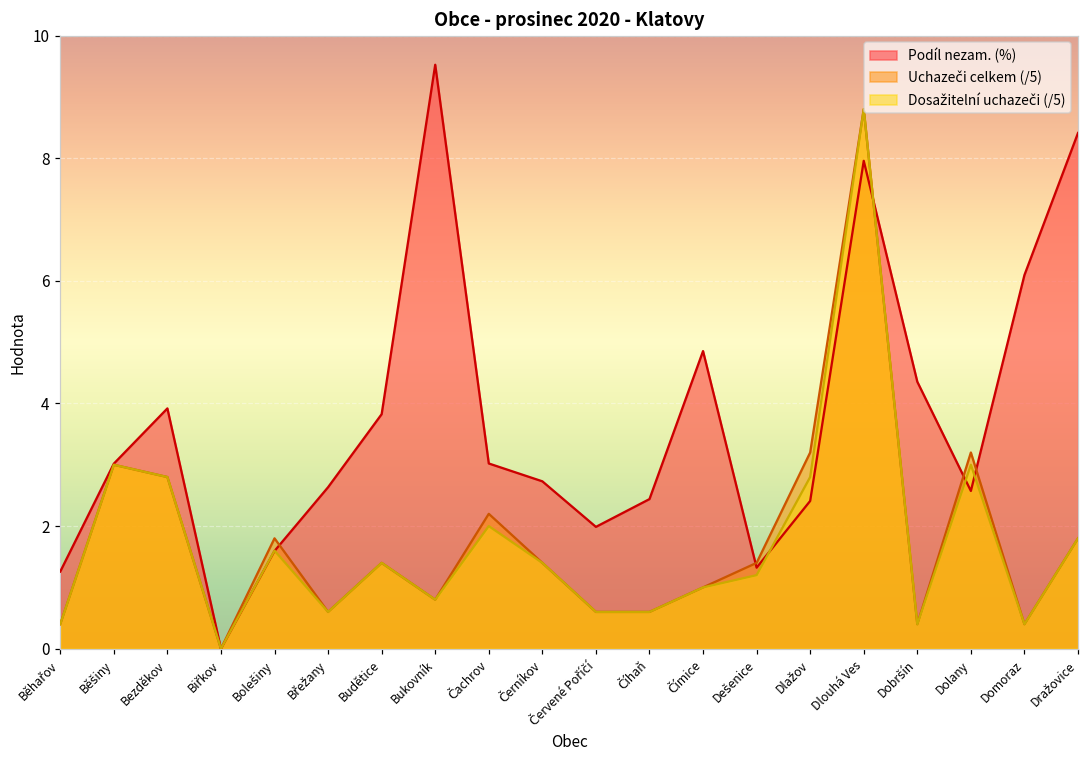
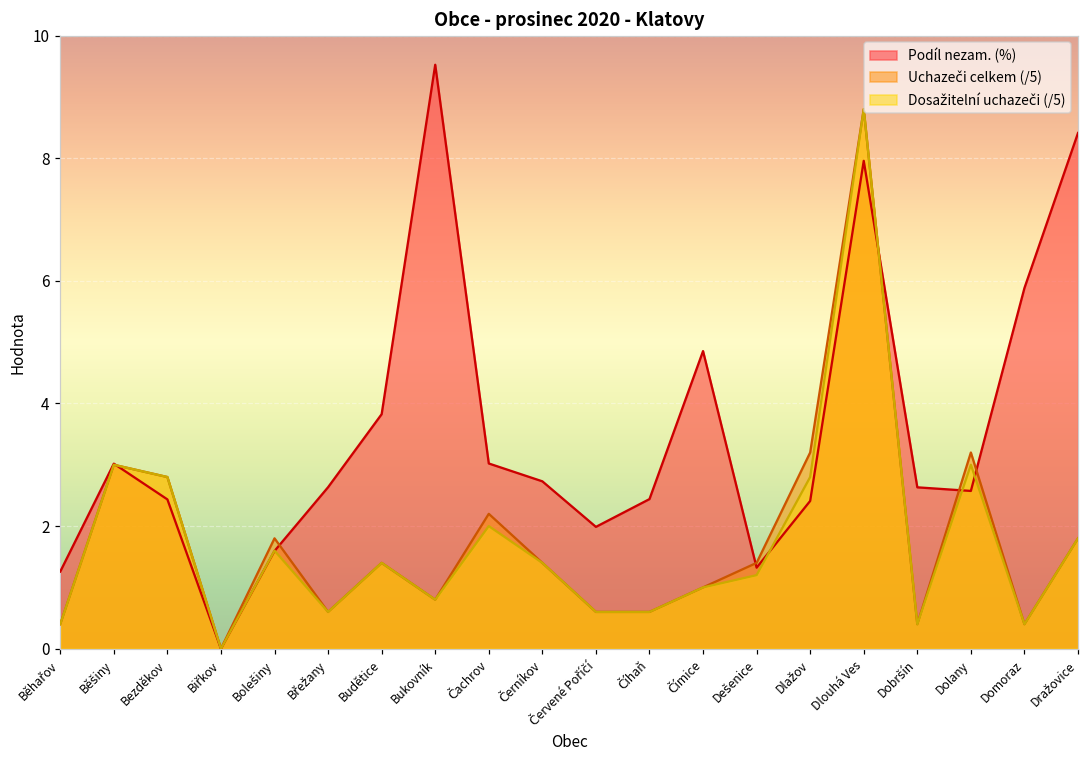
Podíl nezam. (%), Bezděkov: 3.9 -> 2.4
Podíl nezam. (%), Dobršín: 4.4 -> 2.6
Podíl nezam. (%), Domoraz: 6.1 -> 5.9
